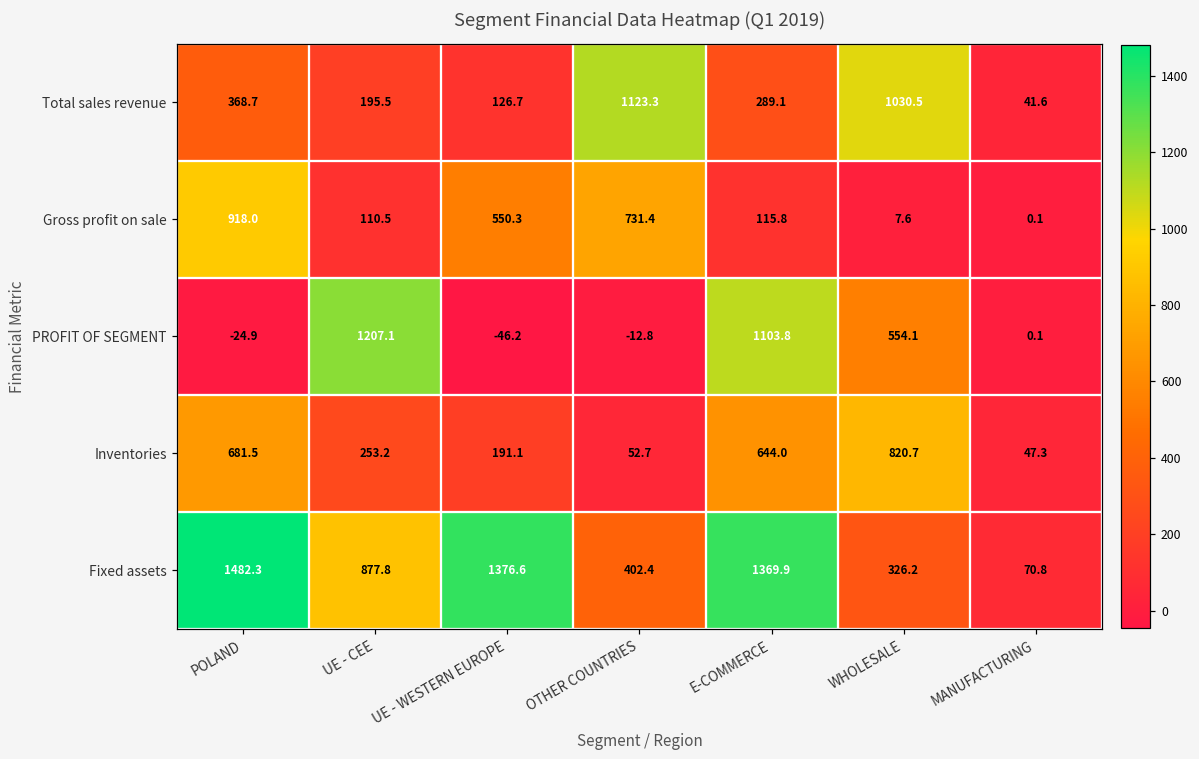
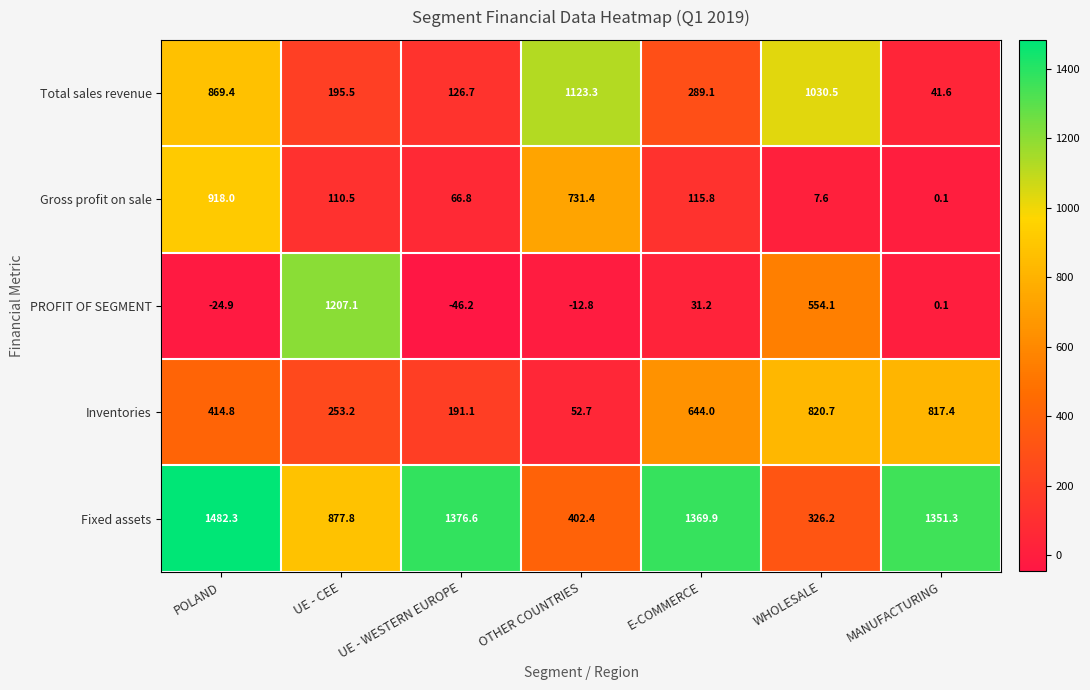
Total sales revenue, POLAND: 368.7 -> 869.4
Gross profit on sale, UE - WESTERN EUROPE: 550.3 -> 66.8
PROFIT OF SEGMENT, E-COMMERCE: 1103.8 -> 31.2
Inventories, POLAND: 681.5 -> 414.8
Inventories, MANUFACTURING: 47.3 -> 817.4
Fixed assets, MANUFACTURING: 70.8 -> 1351.3
